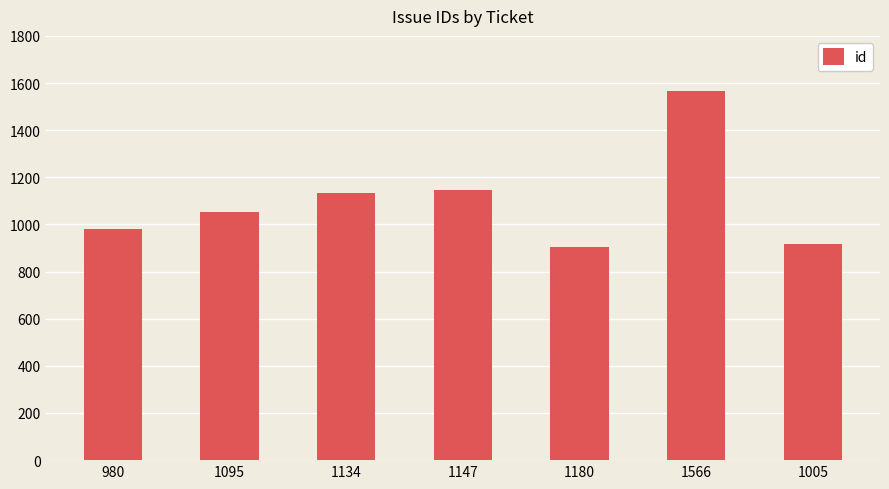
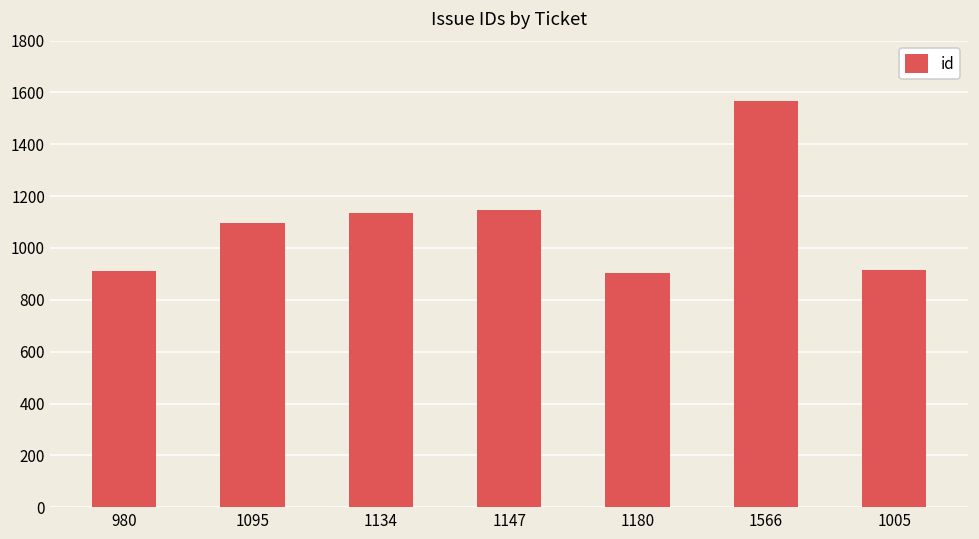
980: 980 -> 910
1095: 1050 -> 1100
